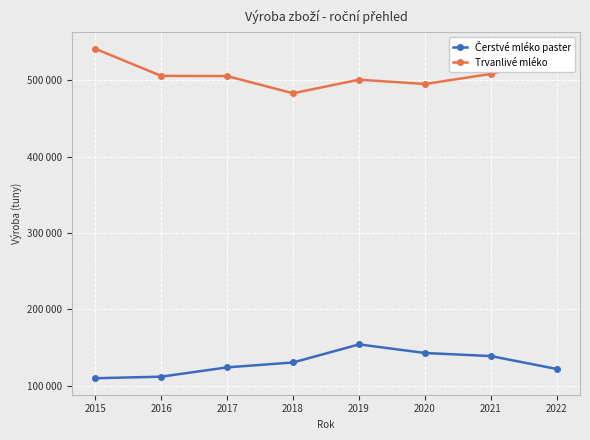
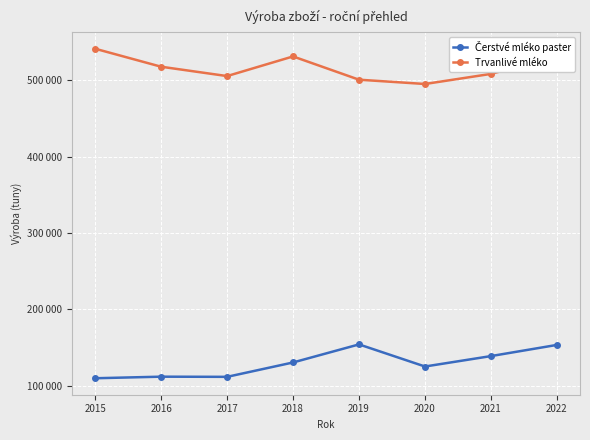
Trvanlivé mléko, 2016: 510000 -> 520000
Čerstvé mléko paster, 2017: 120000 -> 110000
Trvanlivé mléko, 2018: 480000 -> 530000
Čerstvé mléko paster, 2020: 140000 -> 130000
Čerstvé mléko paster, 2022: 120000 -> 150000
